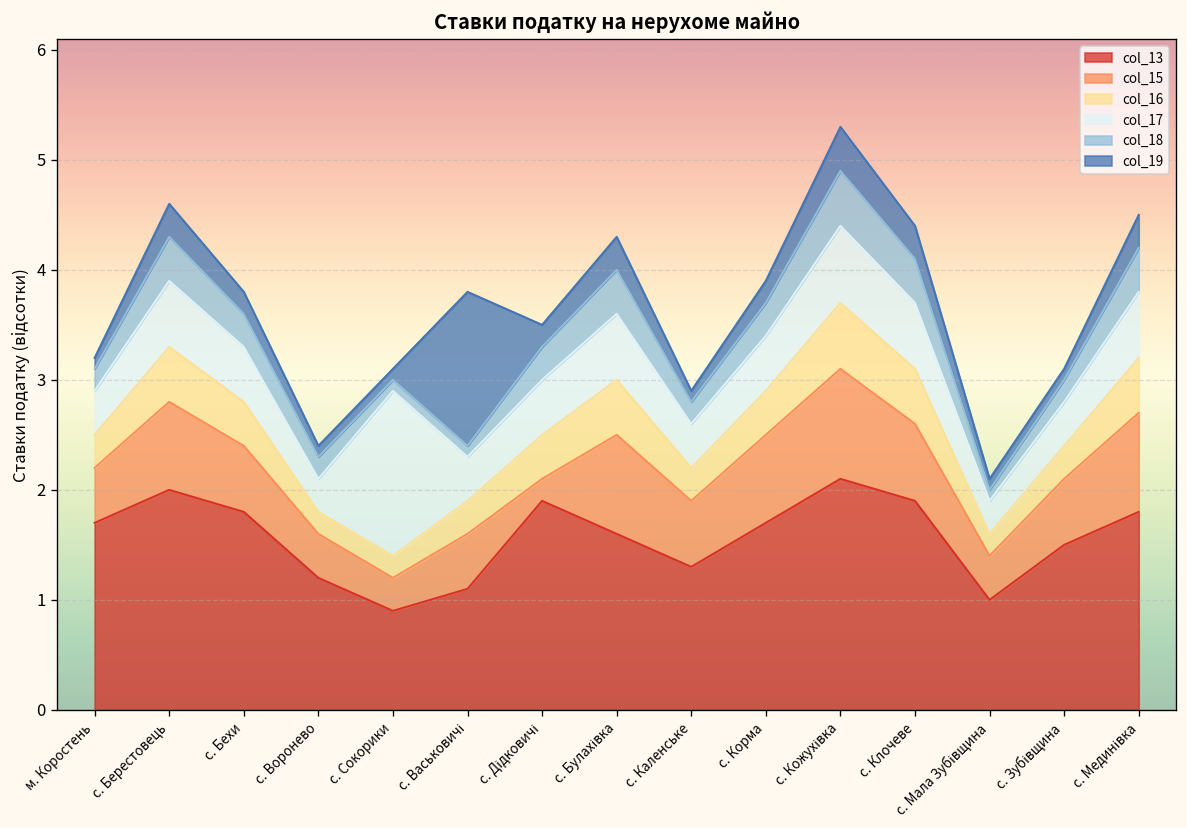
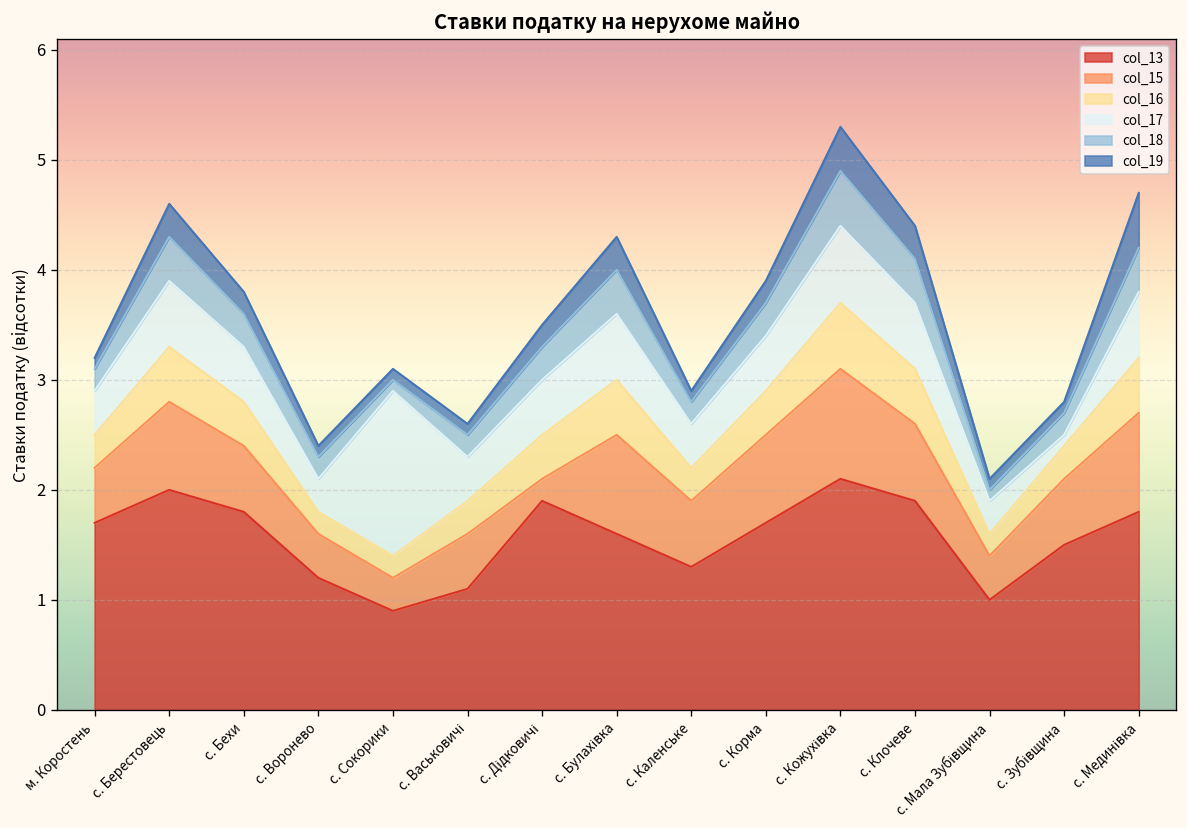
col_18, с. Васьковичі: 0.1 -> 0.2
col_19, с. Васьковичі: 1.4 -> 0.1
col_17, с. Зубівщина: 0.4 -> 0.1
col_19, с. Мединівка: 0.3 -> 0.5
